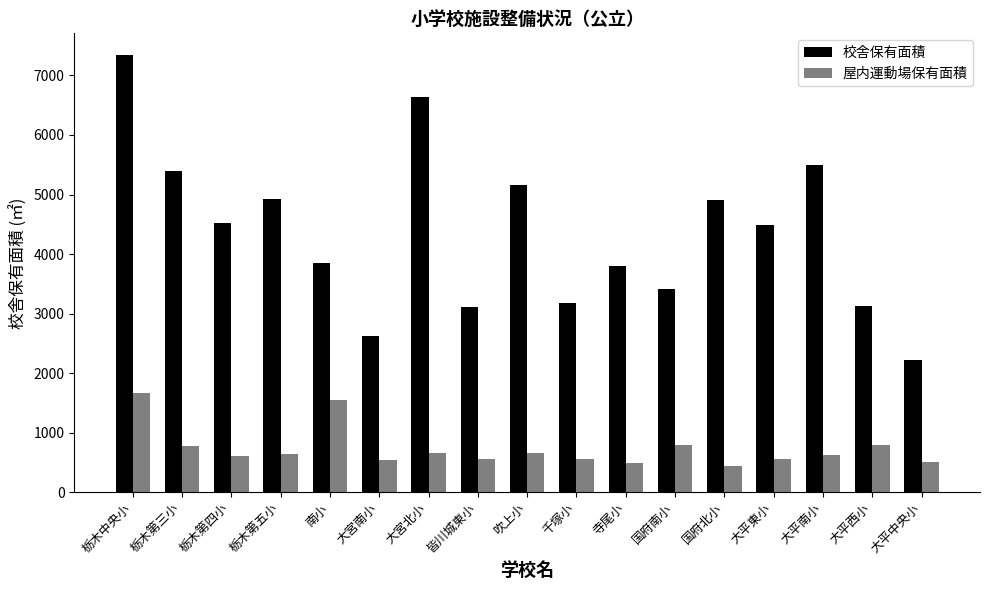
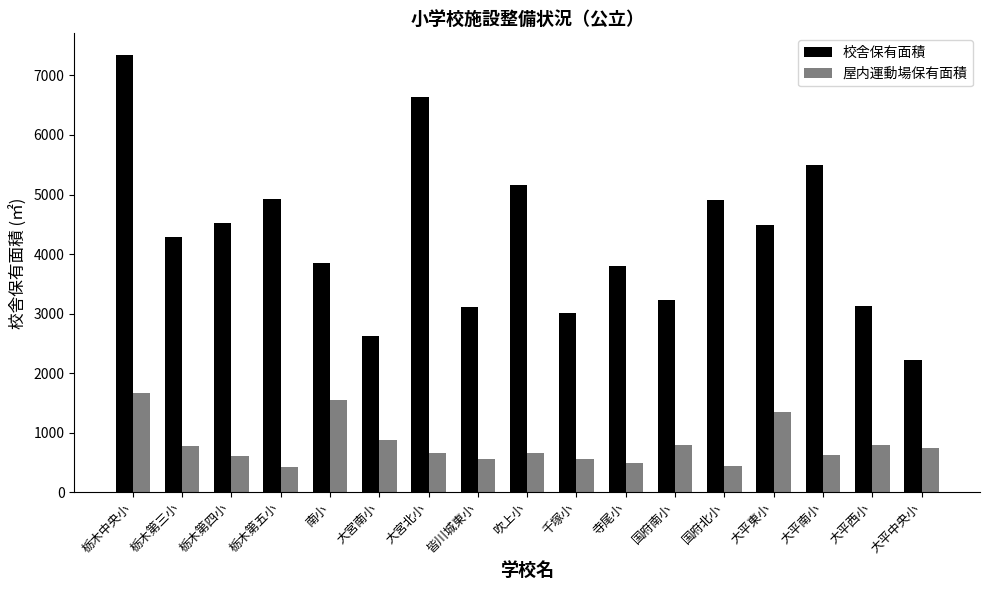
校舎保有面積, 栃木第三小: 5400 -> 4300
屋内運動場保有面積, 栃木第五小: 600 -> 400
屋内運動場保有面積, 大宮南小: 500 -> 900
校舎保有面積, 千塚小: 3200 -> 3000
校舎保有面積, 国府南小: 3400 -> 3200
屋内運動場保有面積, 大平東小: 600 -> 1300
屋内運動場保有面積, 大平中央小: 500 -> 700
